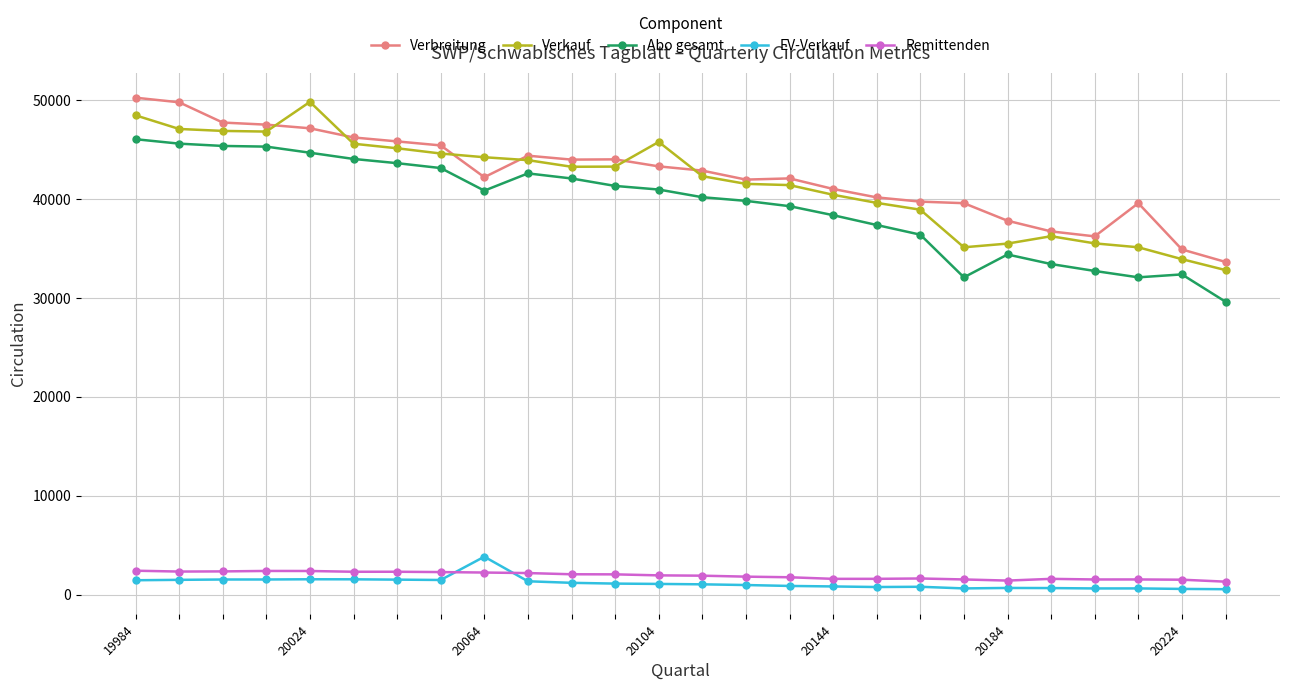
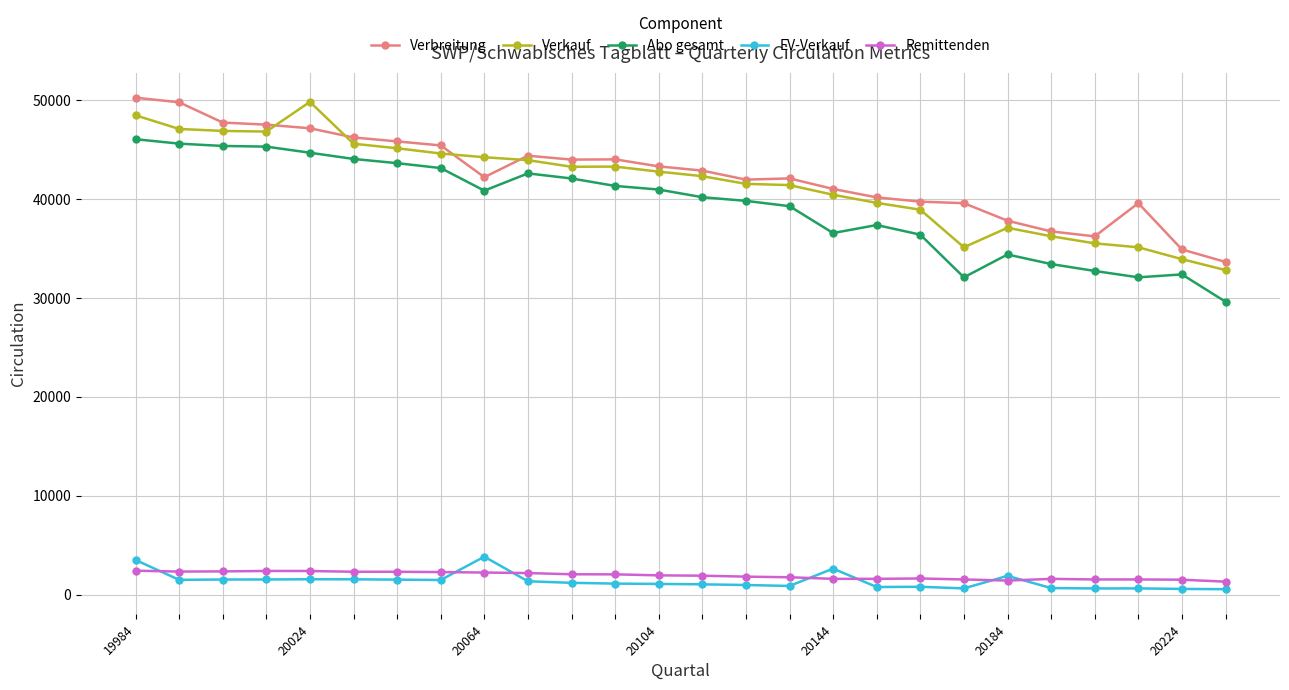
EV-Verkauf, 19984: 1000 -> 3000
Verkauf, 20104: 46000 -> 43000
Abo gesamt, 20144: 38000 -> 37000
EV-Verkauf, 20144: 1000 -> 3000
Verkauf, 20184: 35000 -> 37000
EV-Verkauf, 20184: 1000 -> 2000
